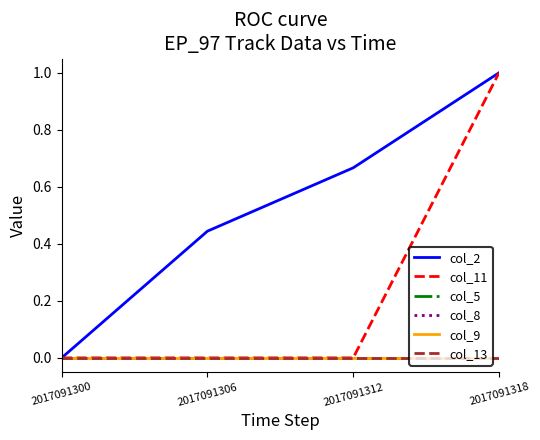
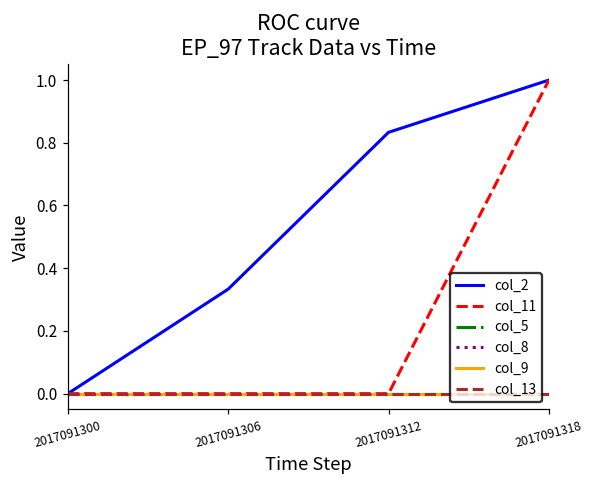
col_2, 2017091306: 0.44 -> 0.33
col_2, 2017091312: 0.67 -> 0.83
